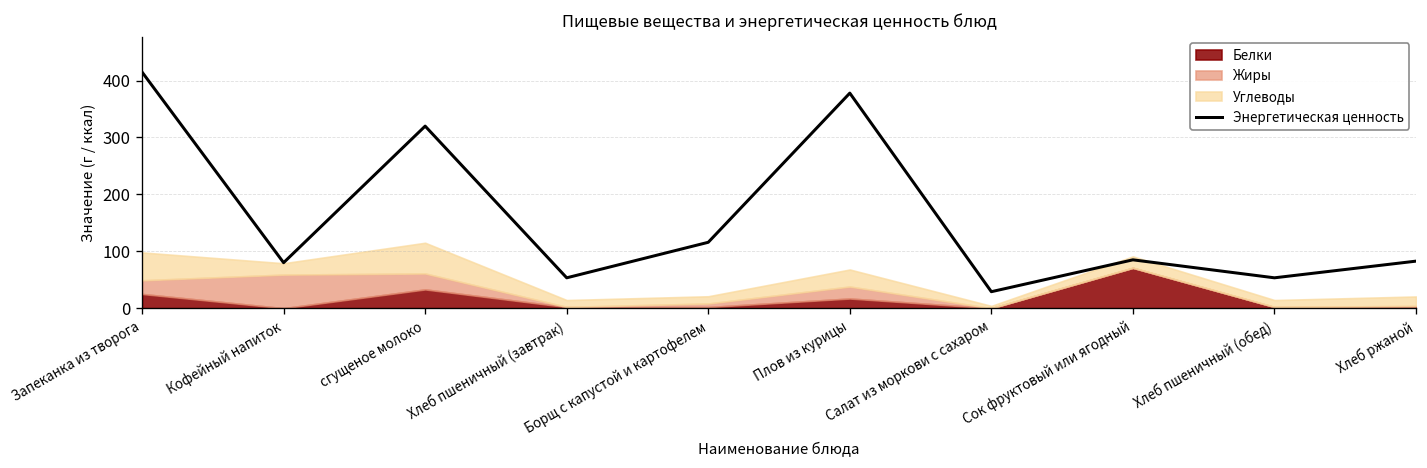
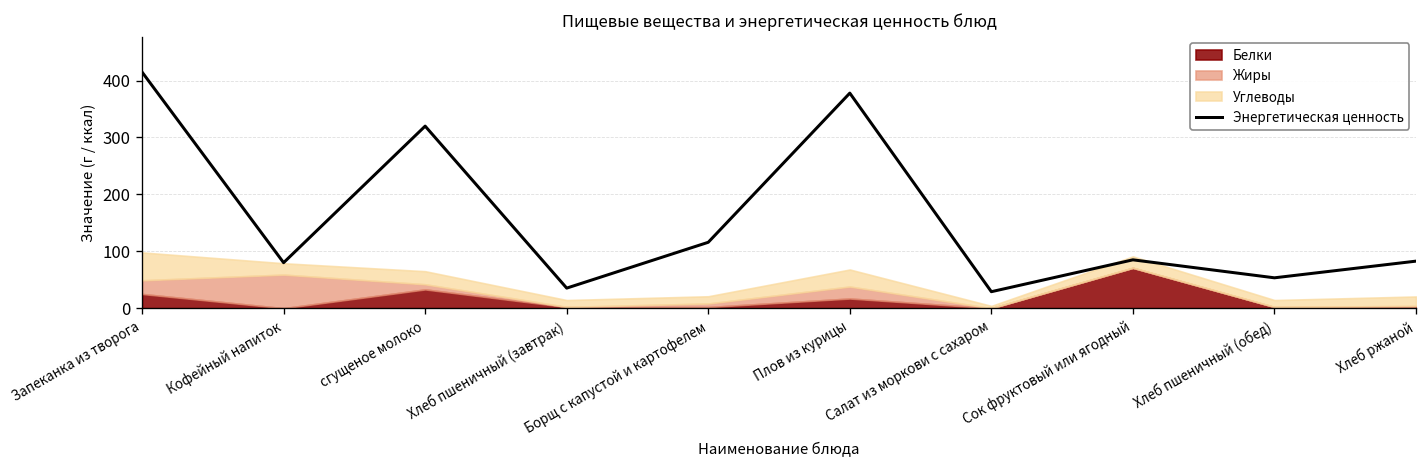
Жиры, сгущеное молоко: 30 -> 10
Углеводы, сгущеное молоко: 50 -> 20
Энергетическая ценность, Хлеб пшеничный (завтрак): 50 -> 40
